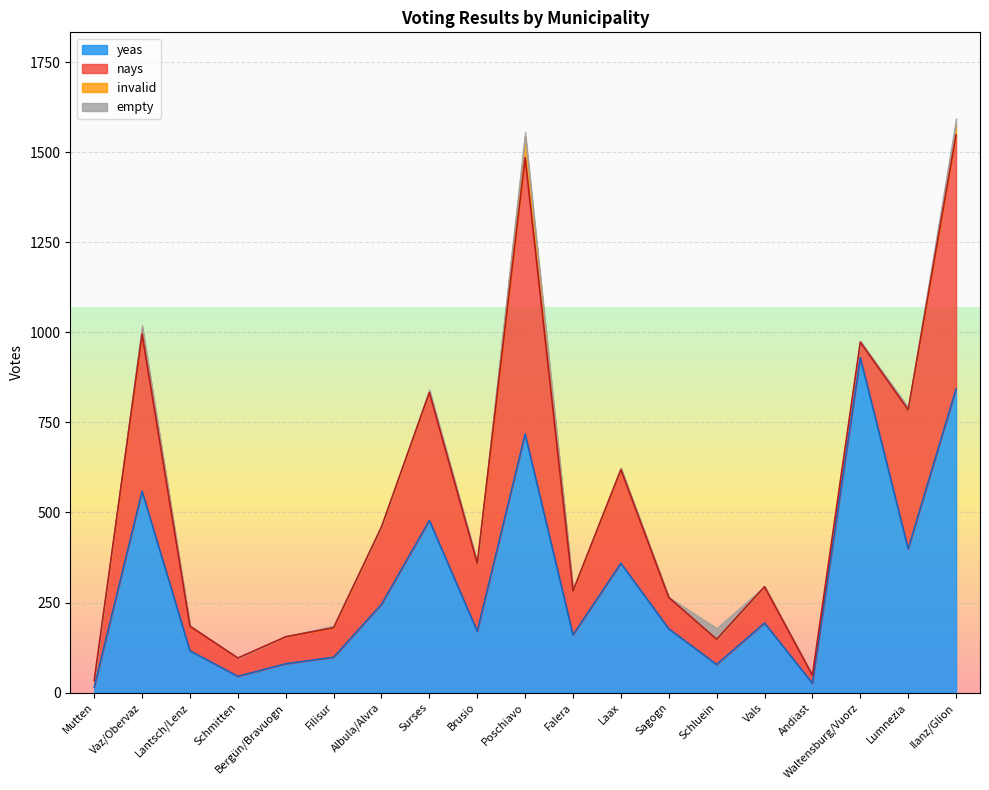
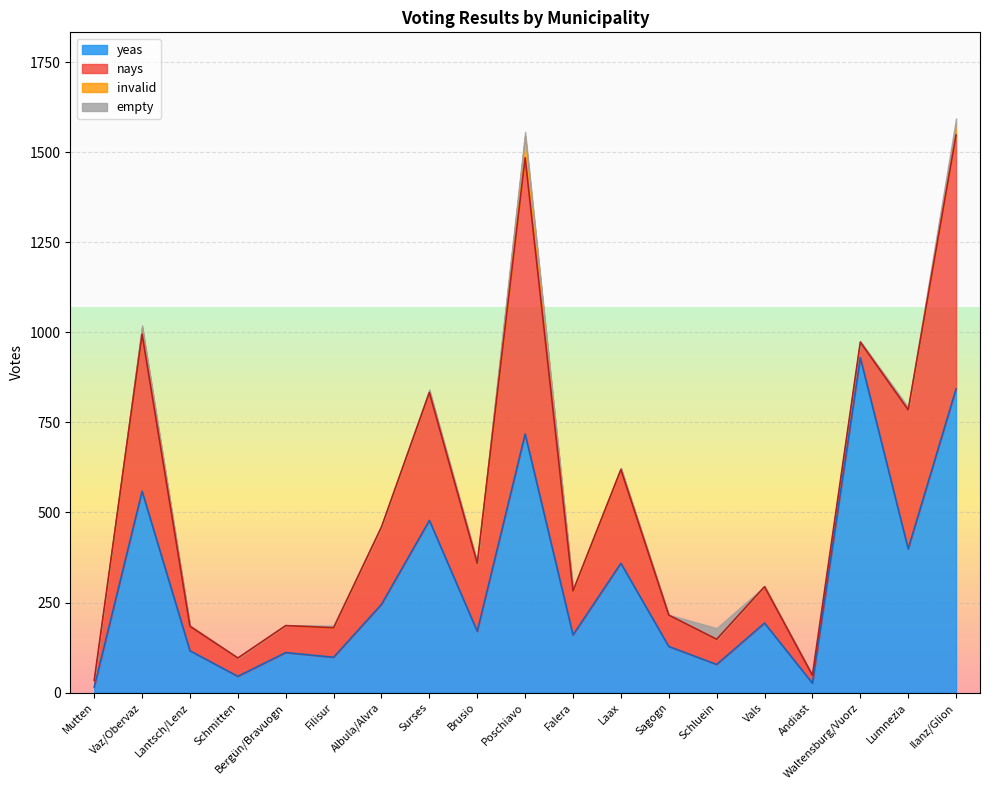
yeas, Bergün/Bravuogn: 80 -> 110
yeas, Sagogn: 180 -> 130
